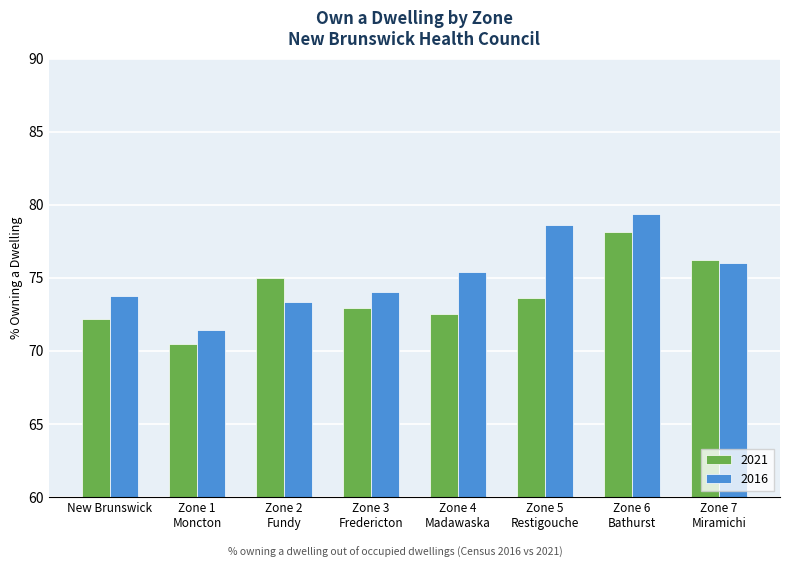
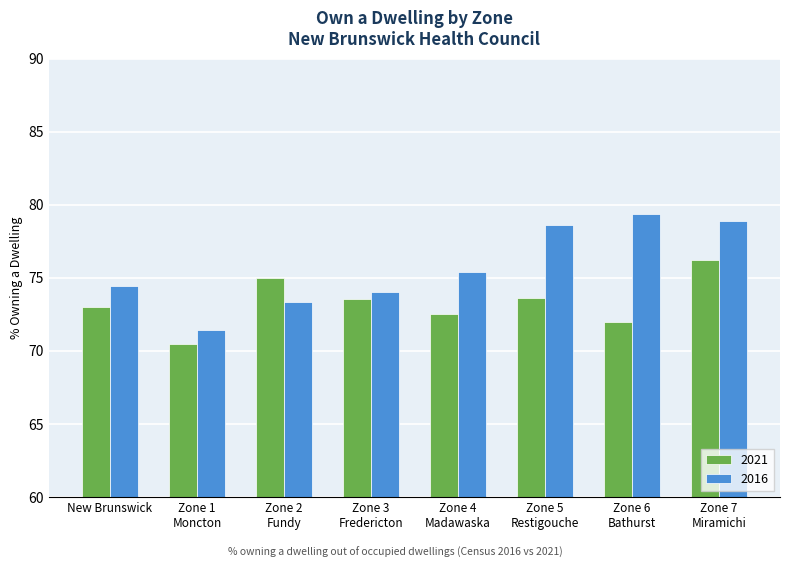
2021, New Brunswick: 72.2 -> 73.0
2016, New Brunswick: 73.7 -> 74.4
2021, Zone 3 Fredericton: 73.0 -> 73.5
2021, Zone 6 Bathurst: 78.1 -> 72.0
2016, Zone 7 Miramichi: 76.0 -> 78.9
